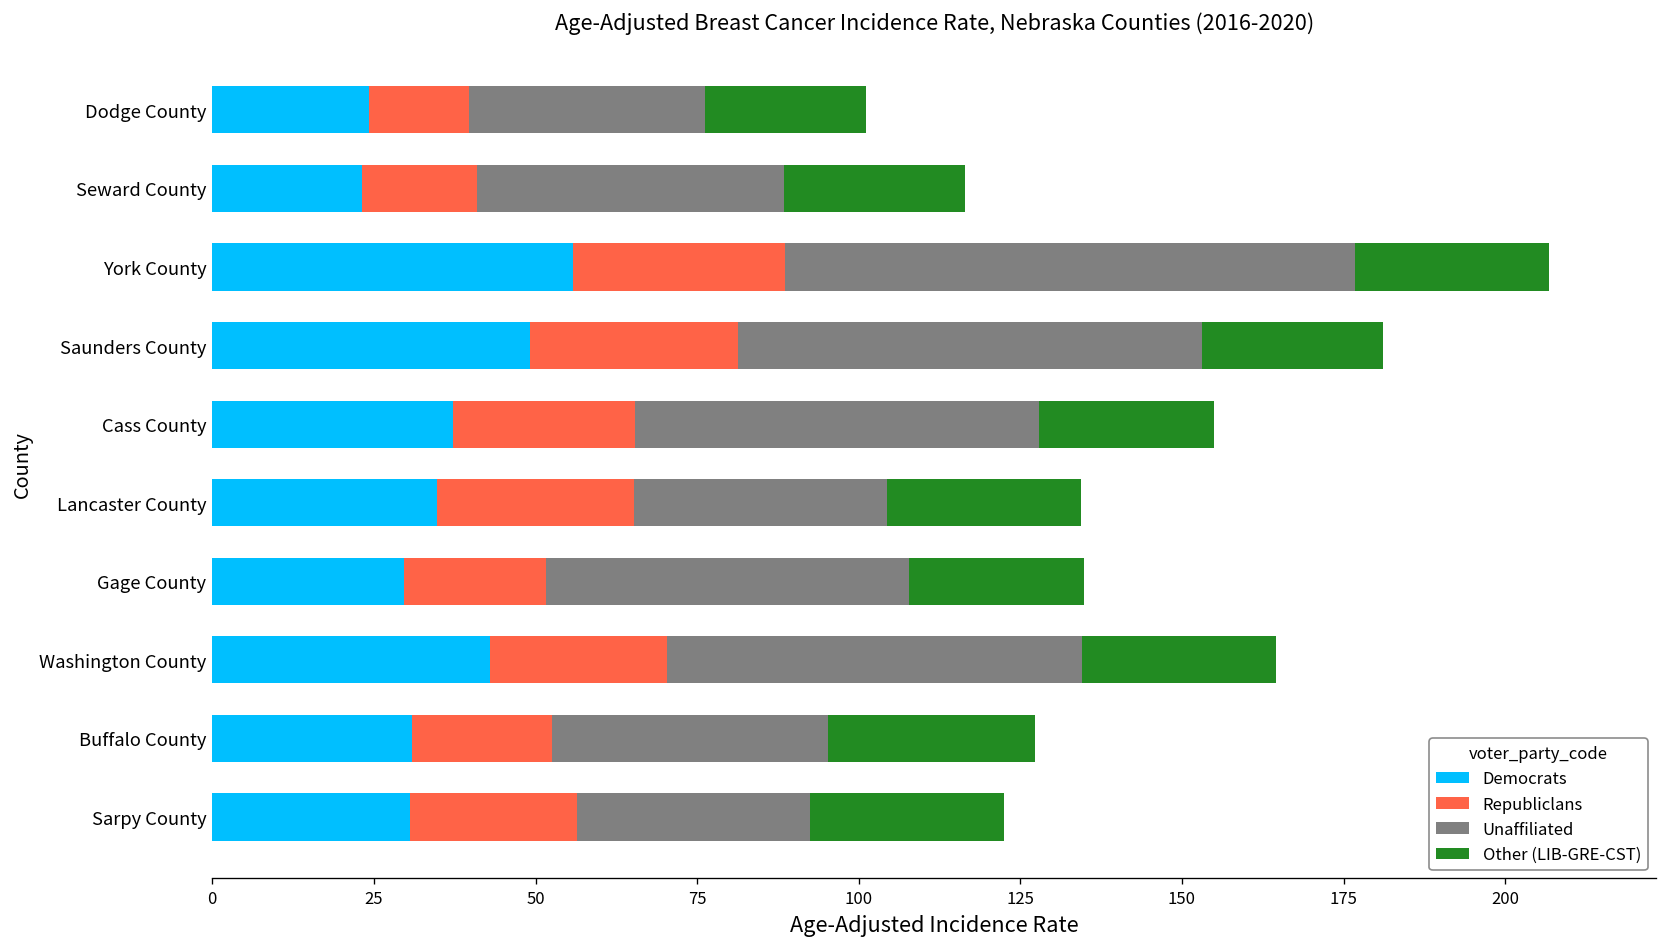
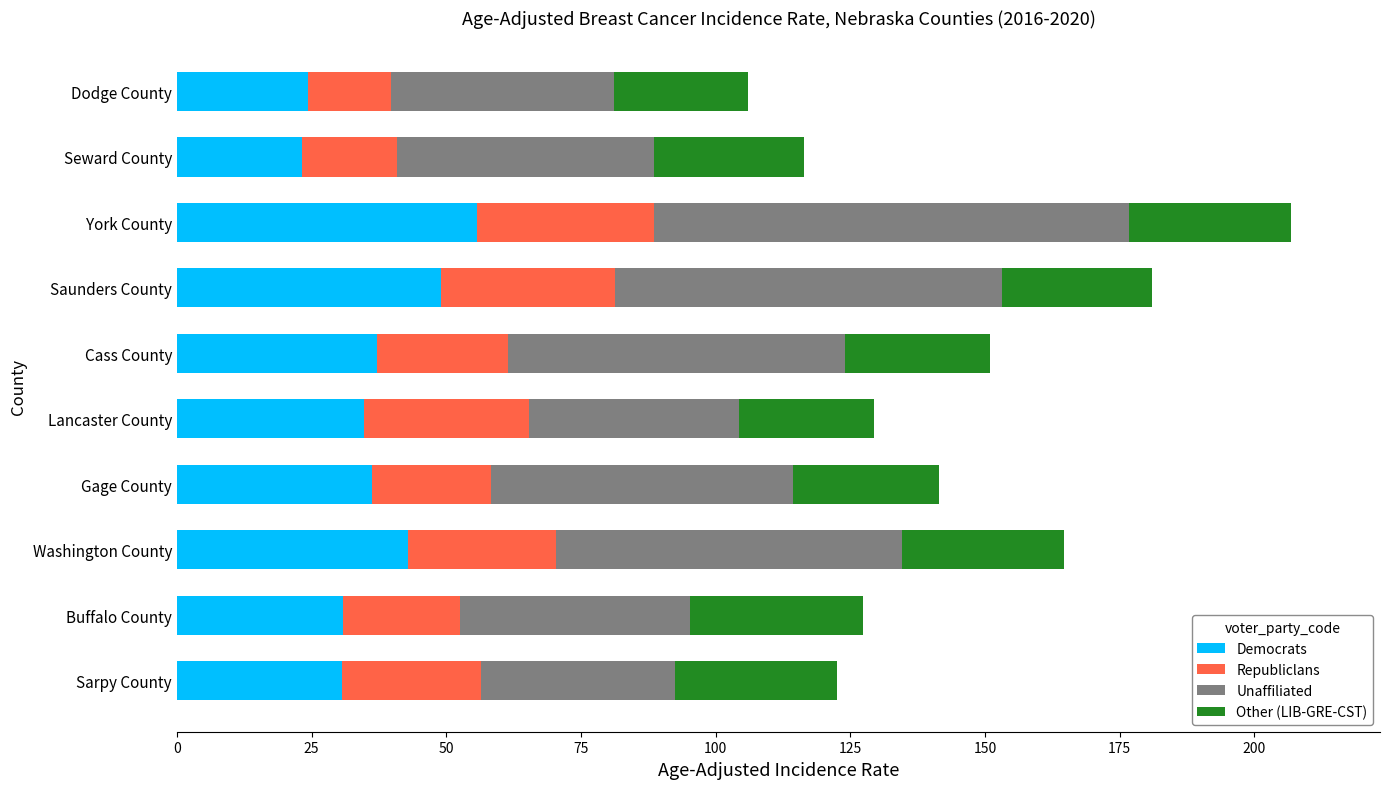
Unaffiliated, Dodge County: 37 -> 41
Republiclans, Cass County: 28 -> 24
Other (LIB-GRE-CST), Lancaster County: 30 -> 25
Democrats, Gage County: 30 -> 36
